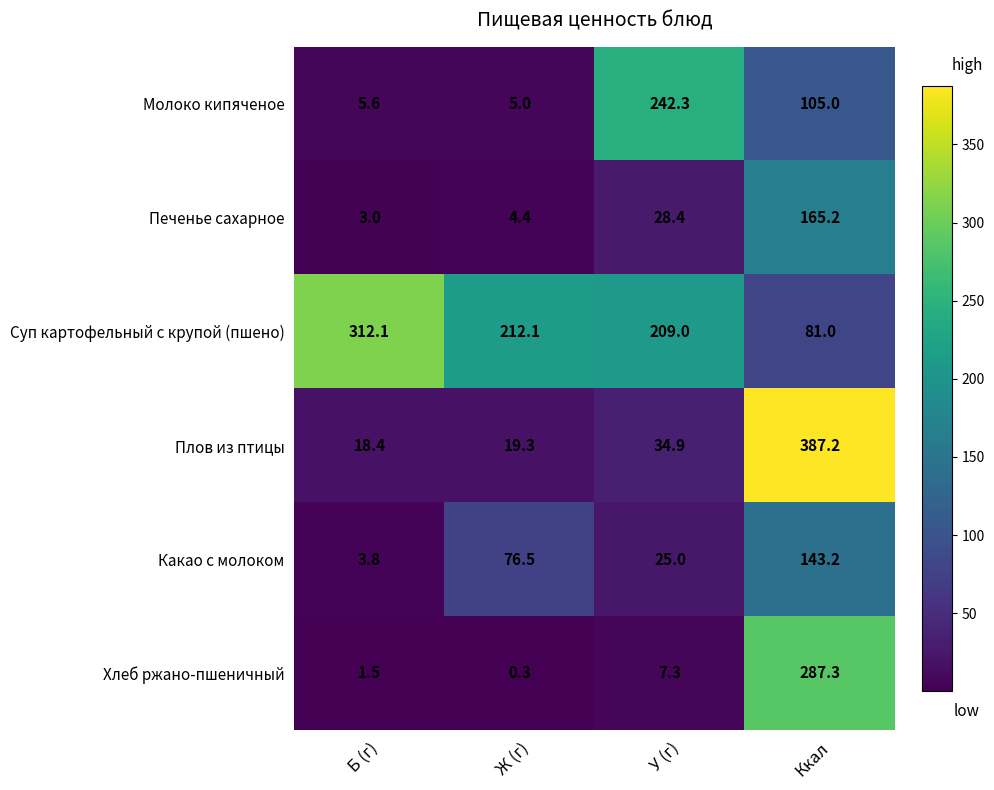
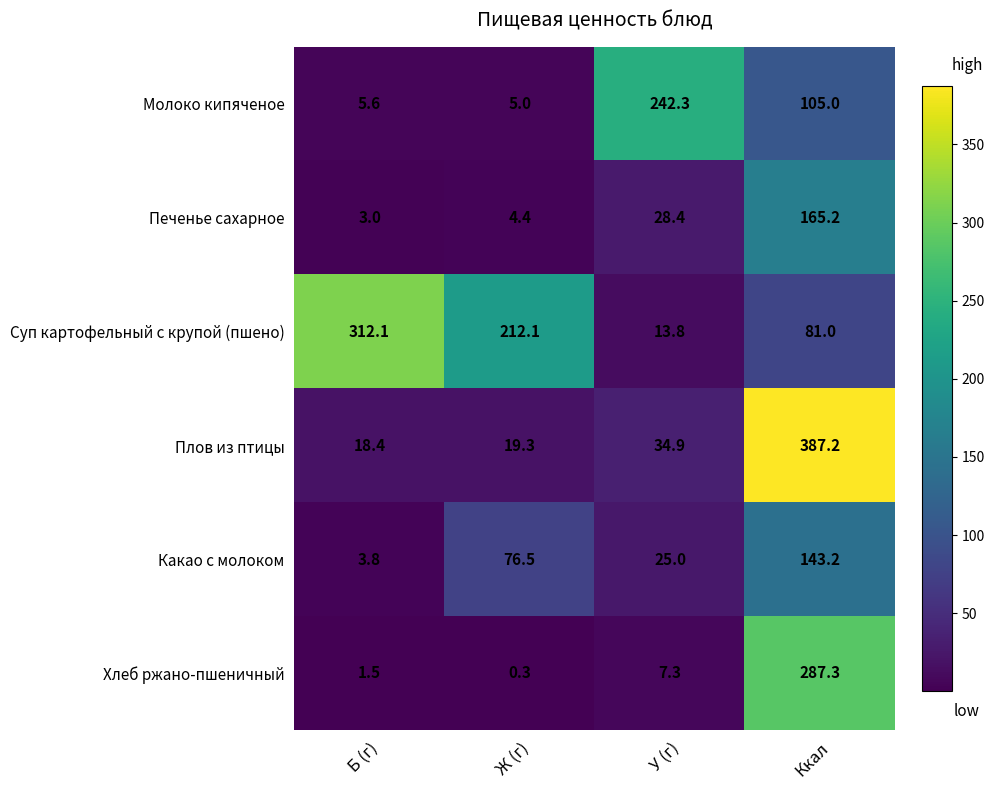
Суп картофельный с крупой (пшено), У (г): 209.0 -> 13.8
